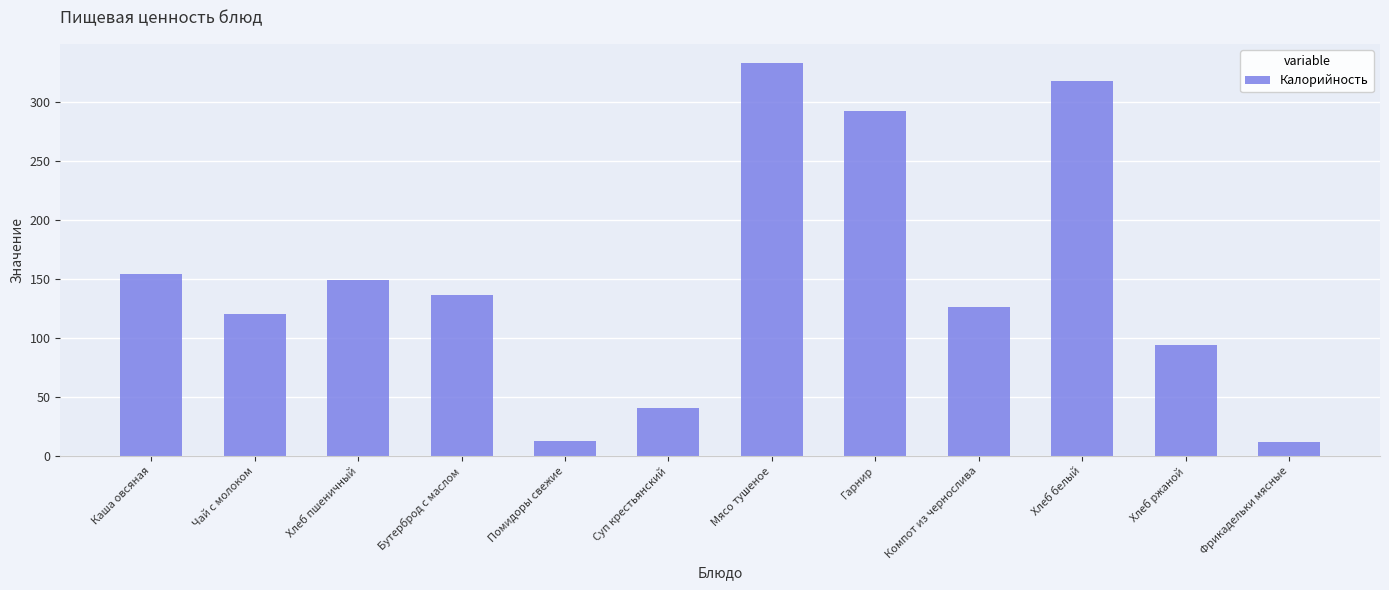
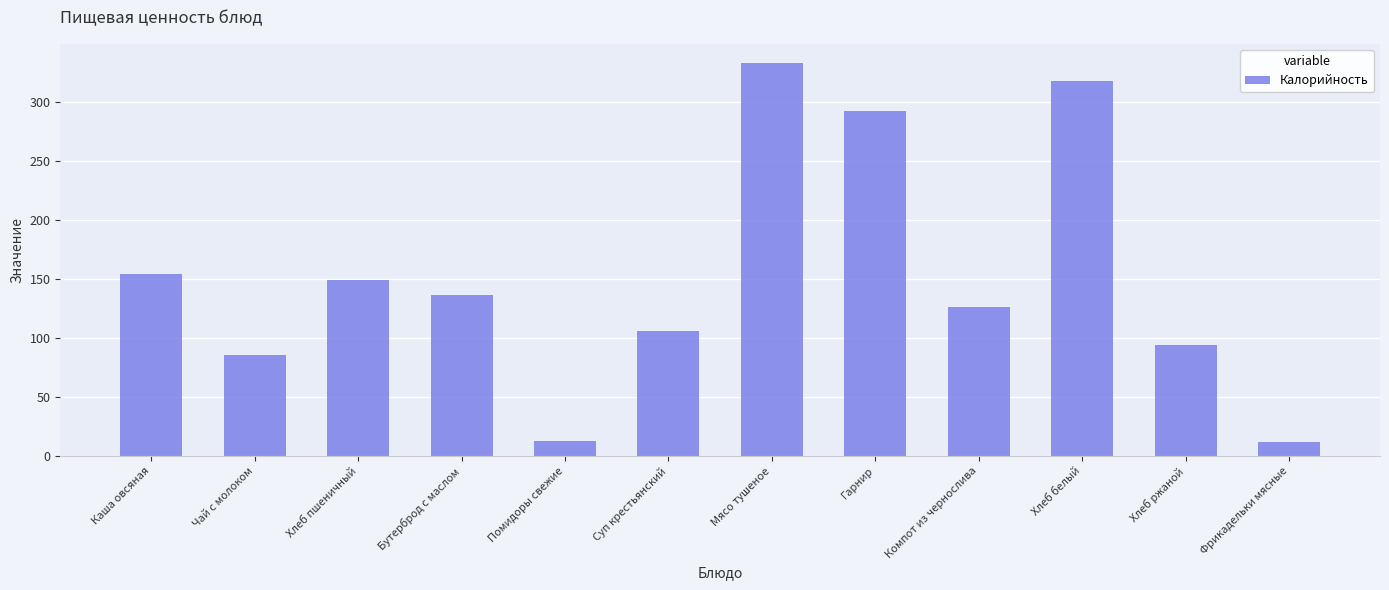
Чай с молоком: 120 -> 86
Суп крестьянский: 41 -> 106
